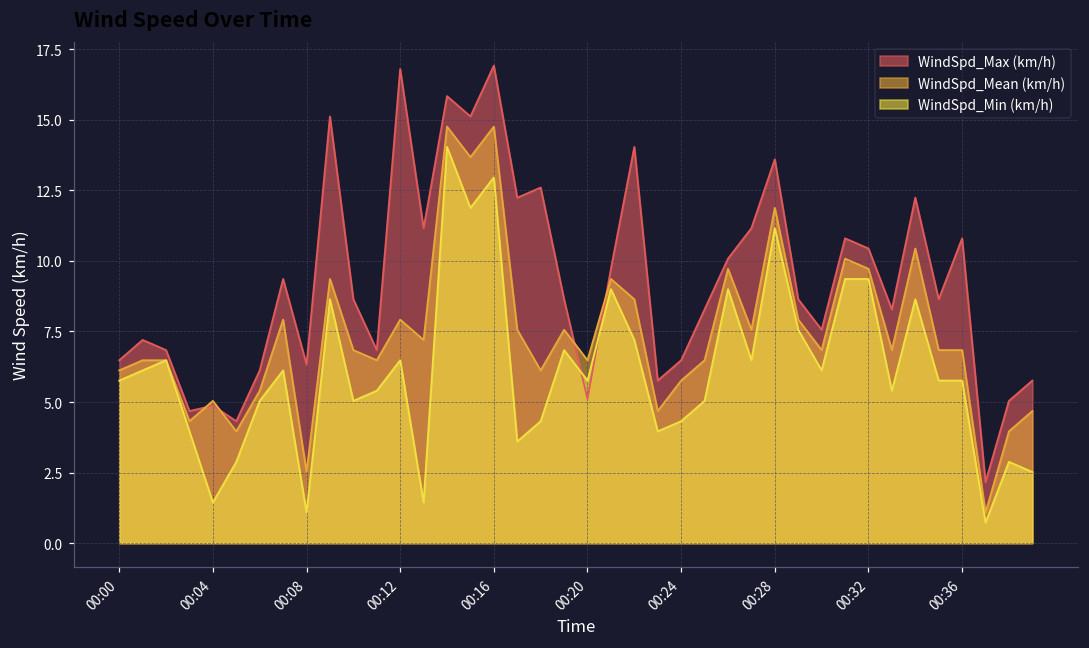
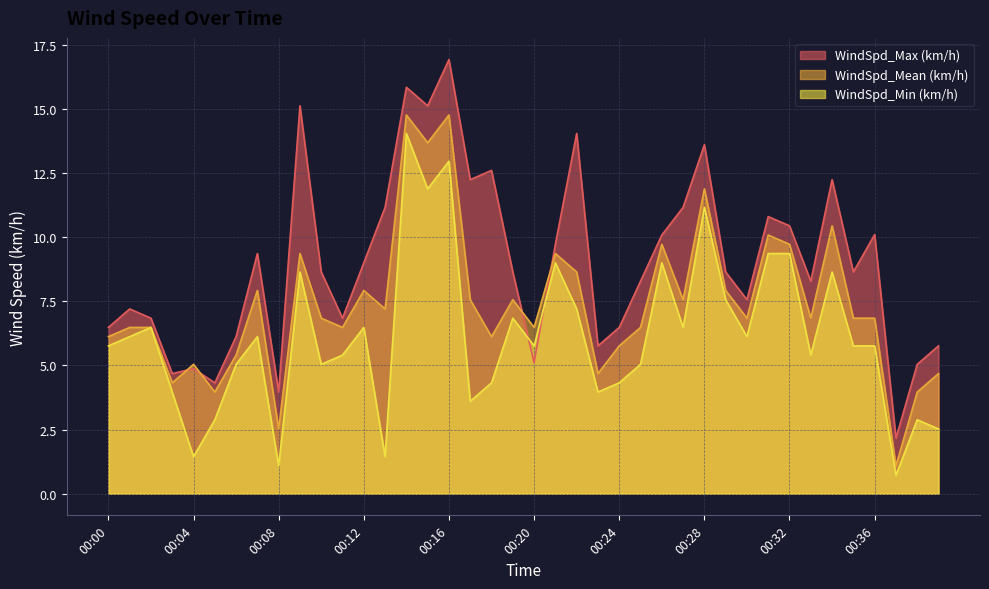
WindSpd_Max (km/h), 00:08: 6.3 -> 4.0
WindSpd_Max (km/h), 00:12: 16.8 -> 9.0
WindSpd_Max (km/h), 00:36: 10.8 -> 10.1
